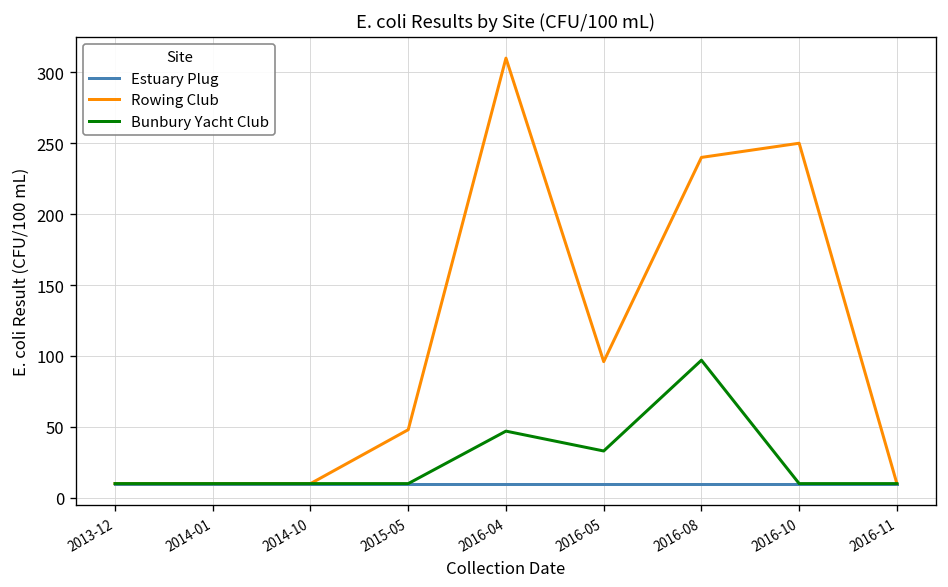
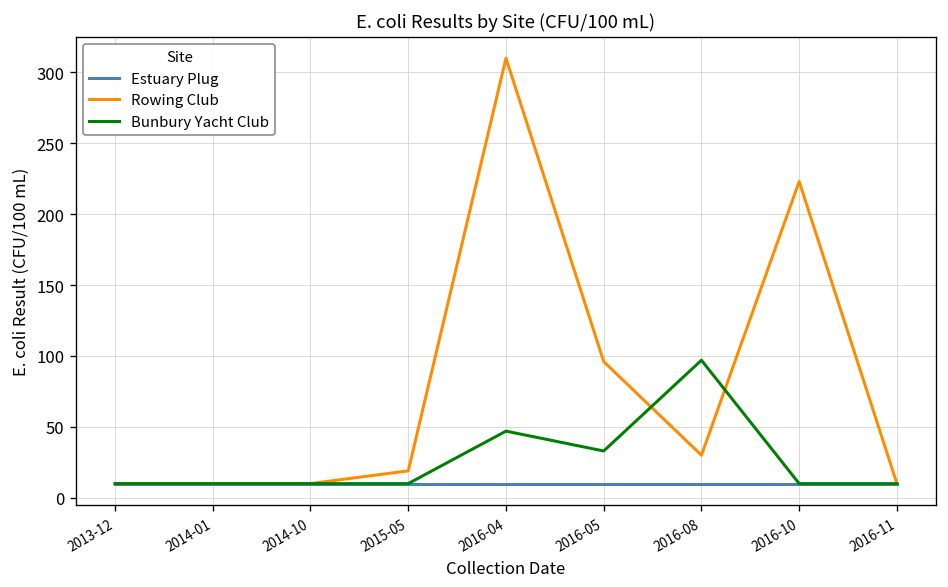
Rowing Club, 2015-05: 48 -> 19
Rowing Club, 2016-08: 240 -> 30
Rowing Club, 2016-10: 250 -> 223
